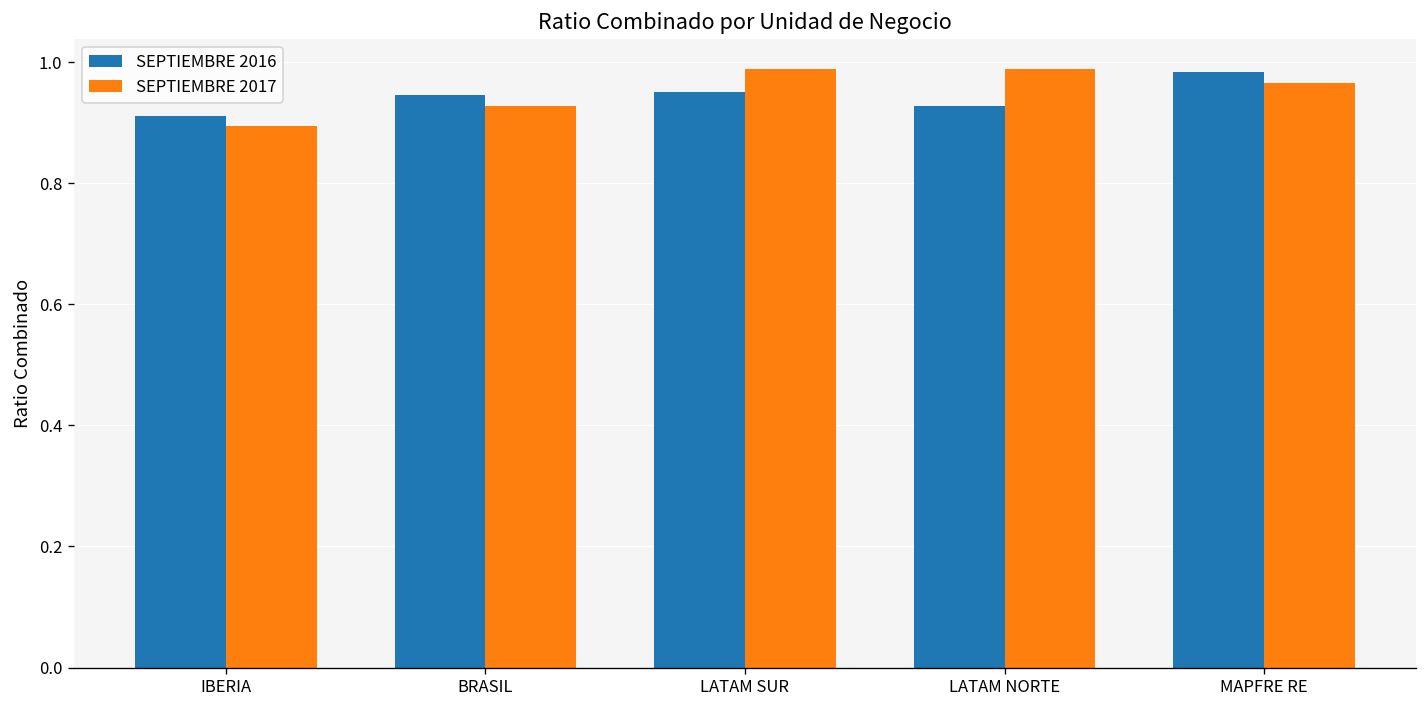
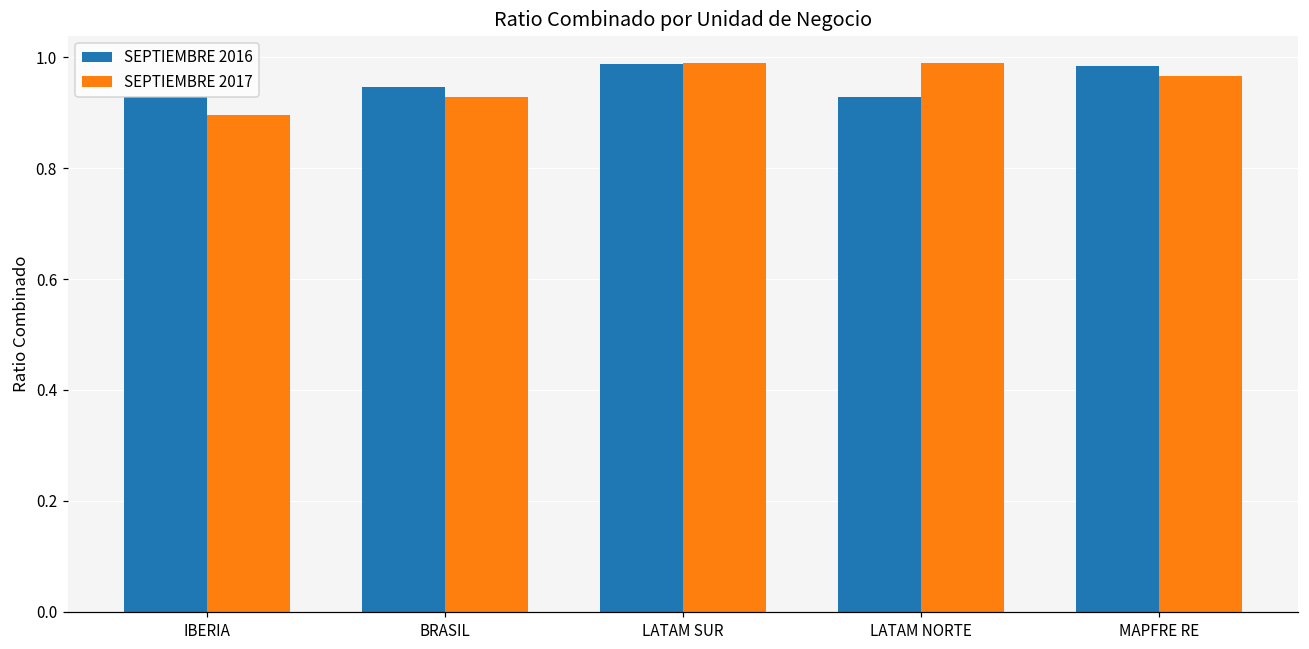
SEPTIEMBRE 2016, IBERIA: 0.91 -> 0.93
SEPTIEMBRE 2016, LATAM SUR: 0.95 -> 0.99
